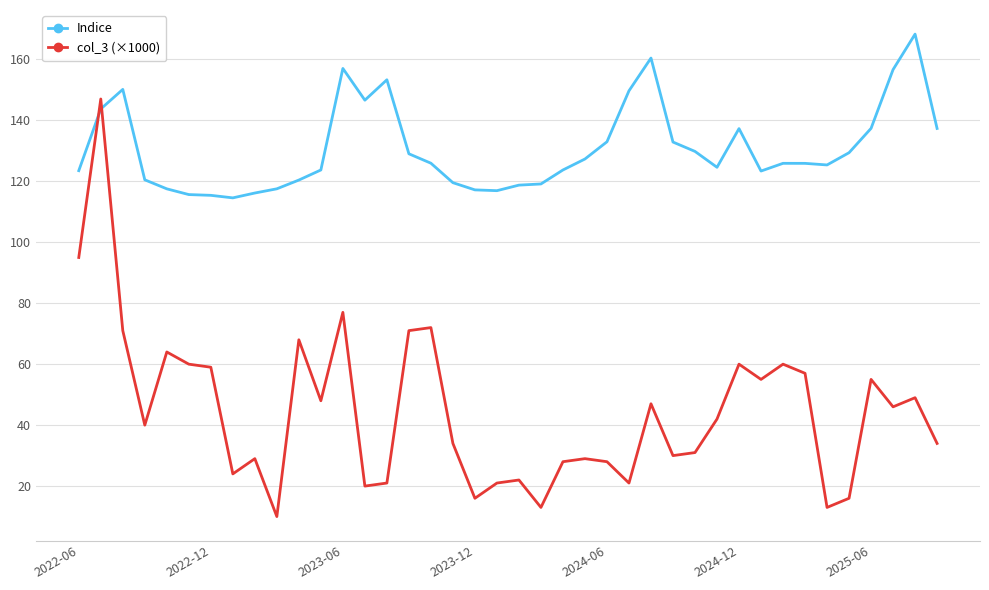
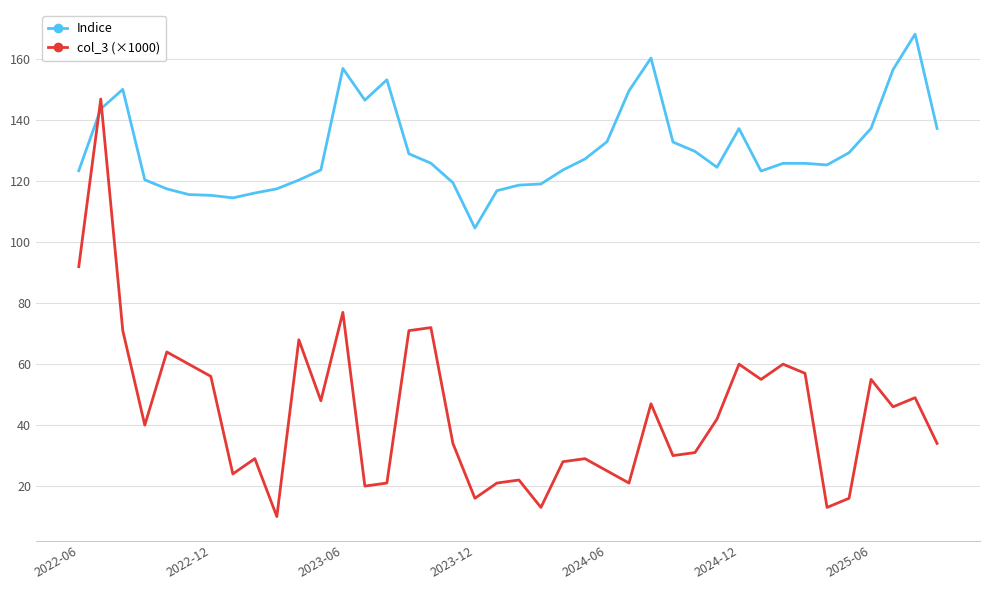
col_3 (×1000), 2022-06: 95 -> 92
col_3 (×1000), 2022-12: 59 -> 56
Indice, 2023-12: 117 -> 105
col_3 (×1000), 2024-06: 28 -> 25
